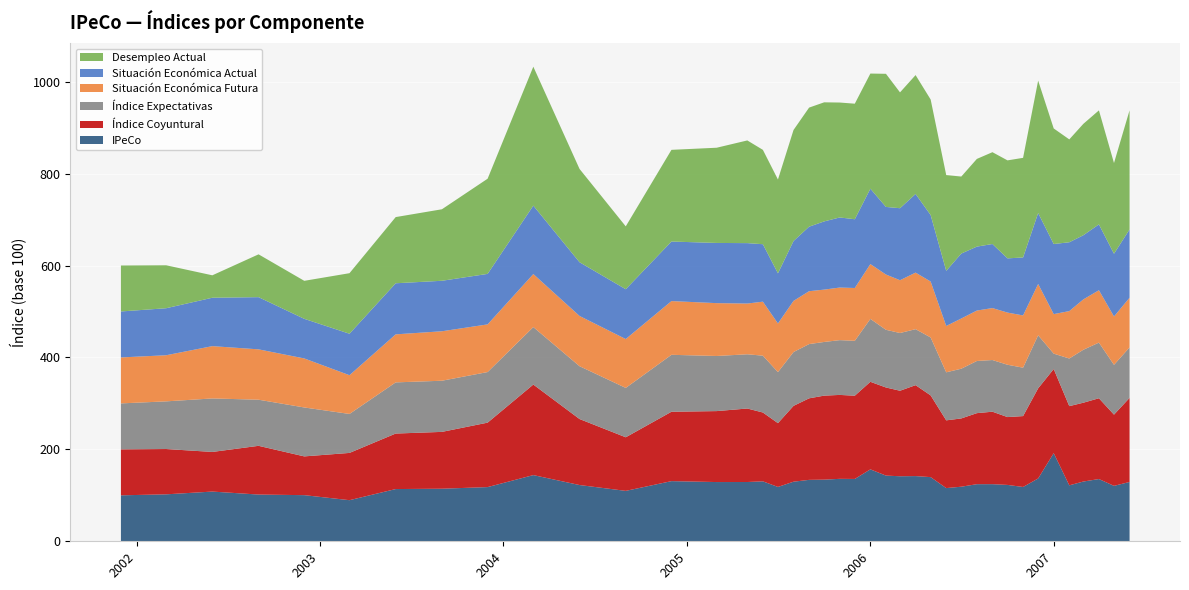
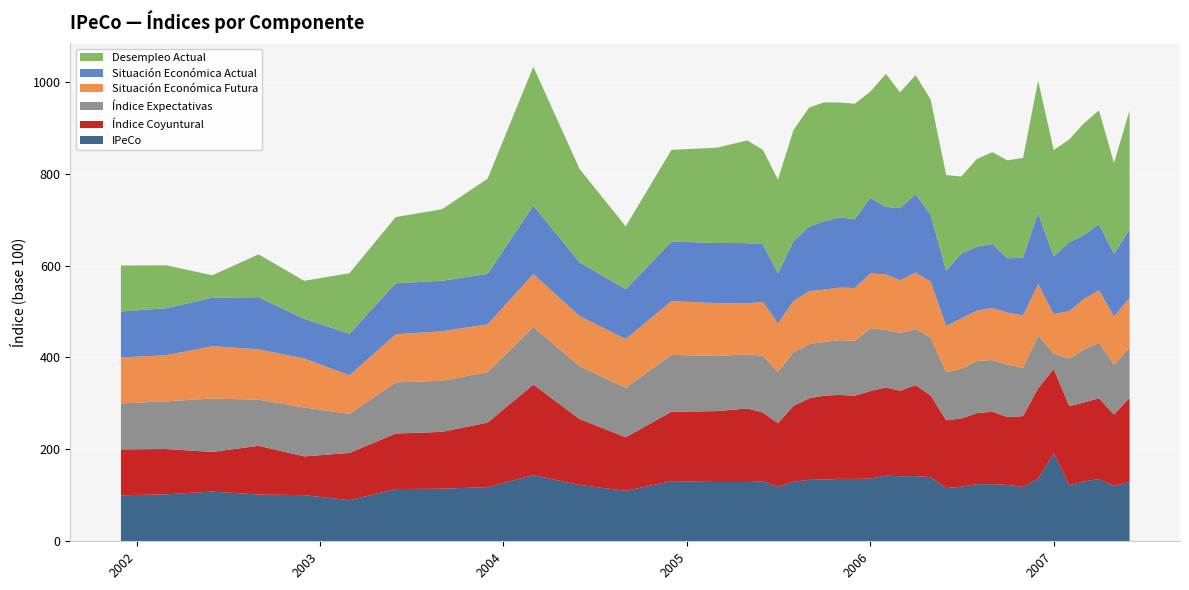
IPeCo, 2006: 160 -> 140
Desempleo Actual, 2006: 250 -> 230
Situación Económica Actual, 2007: 150 -> 130
Desempleo Actual, 2007: 250 -> 230
